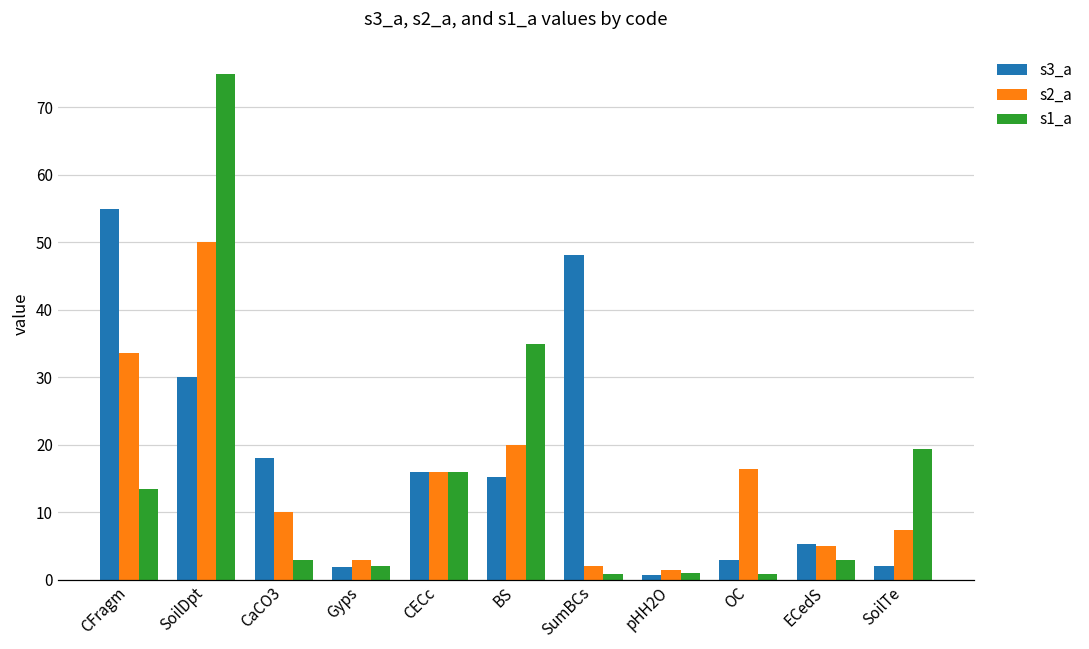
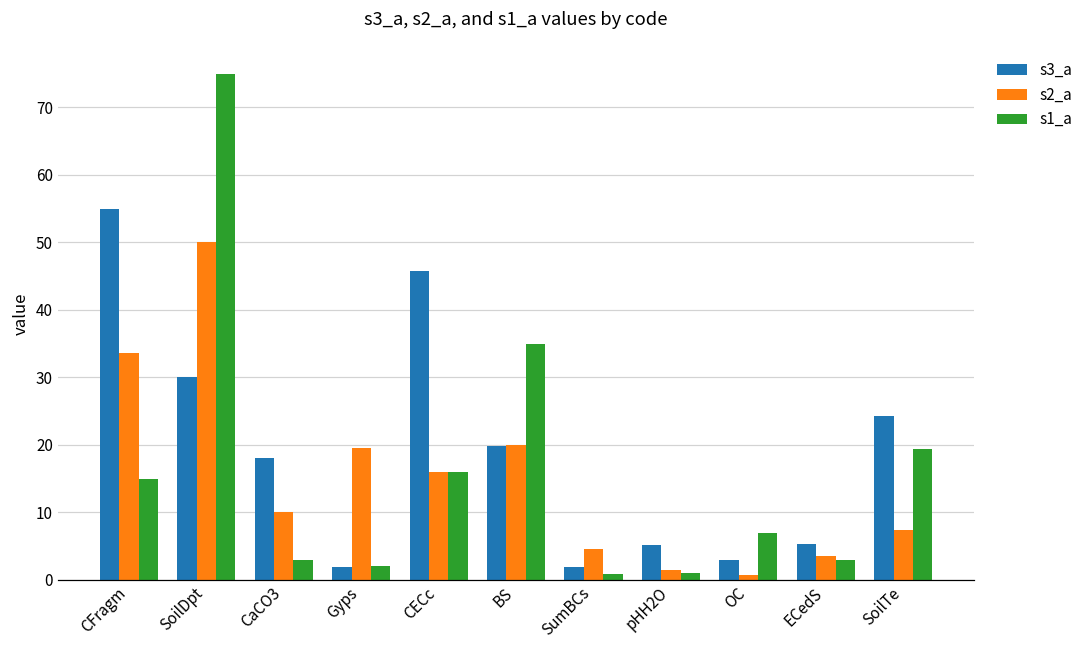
s1_a, CFragm: 13 -> 15
s2_a, Gyps: 3 -> 20
s3_a, CECc: 16 -> 46
s3_a, BS: 15 -> 20
s3_a, SumBCs: 48 -> 2
s2_a, SumBCs: 2 -> 5
s3_a, pHH2O: 1 -> 5
s2_a, OC: 16 -> 1
s1_a, OC: 1 -> 7
s2_a, ECedS: 5 -> 4
s3_a, SoilTe: 2 -> 24
